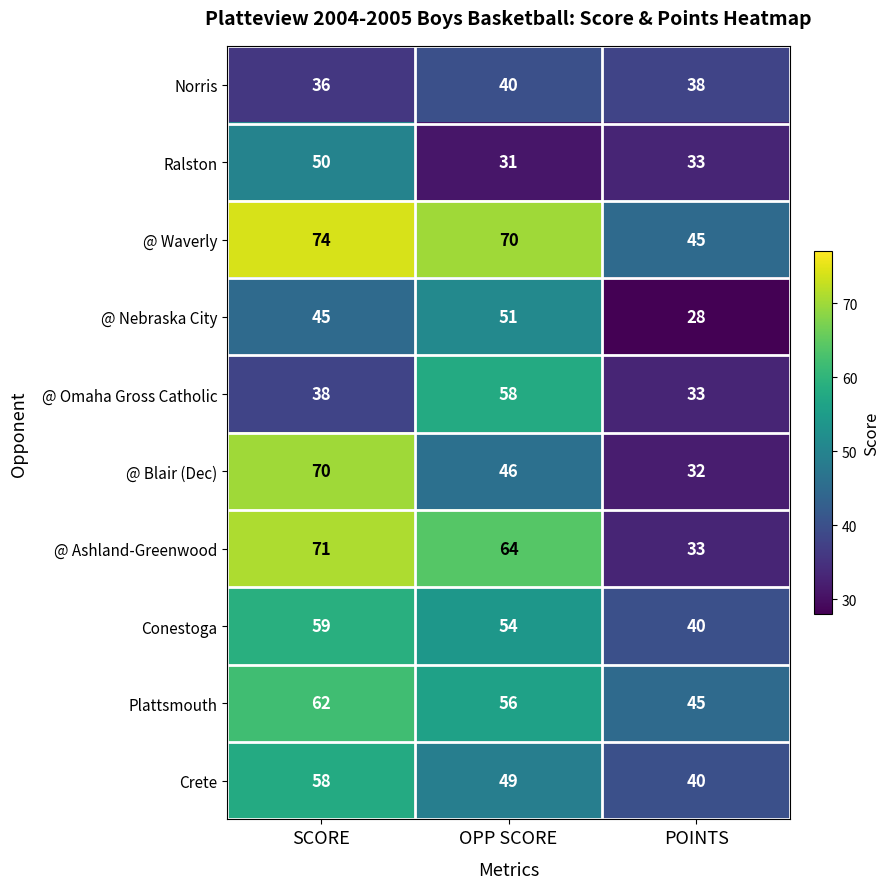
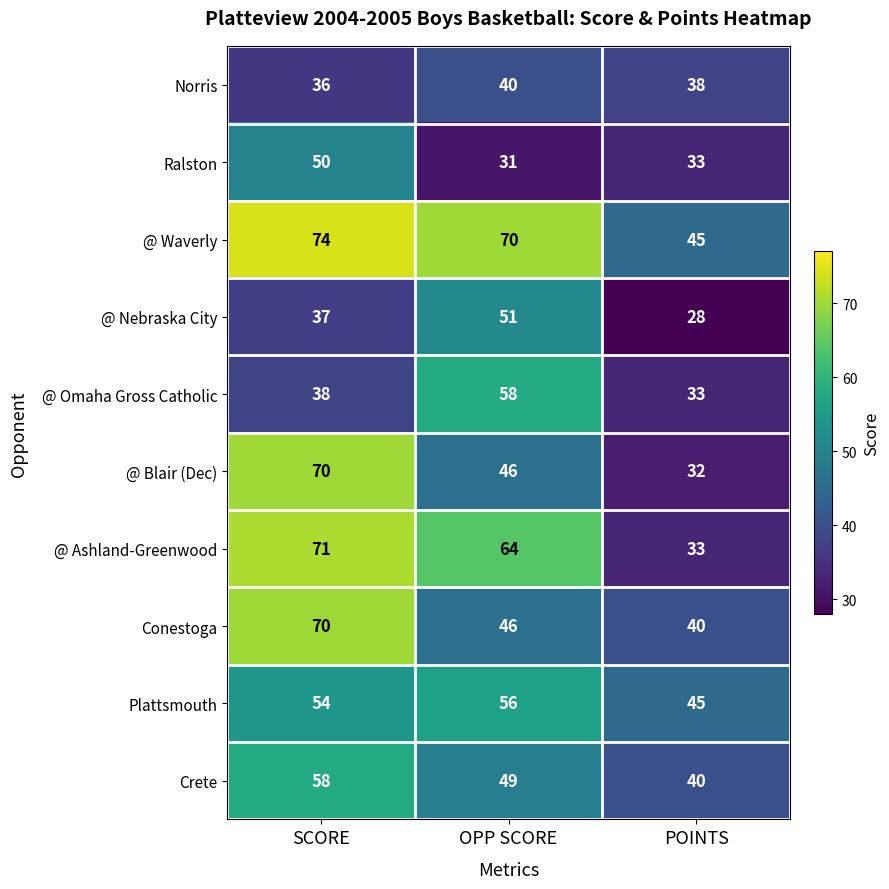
@ Nebraska City, SCORE: 45 -> 37
Conestoga, SCORE: 59 -> 70
Conestoga, OPP SCORE: 54 -> 46
Plattsmouth, SCORE: 62 -> 54
